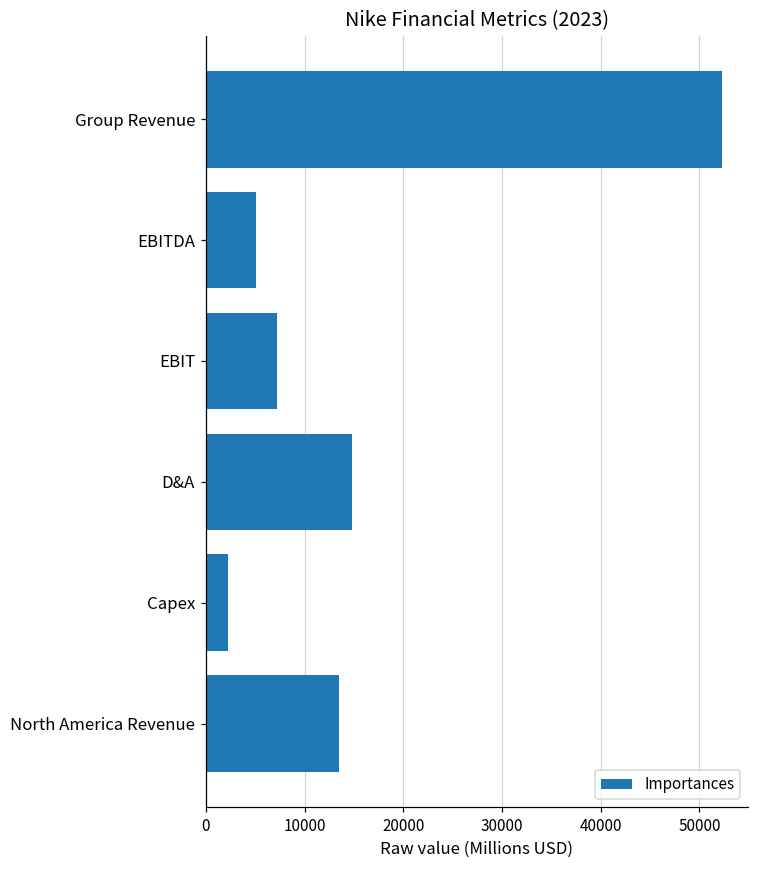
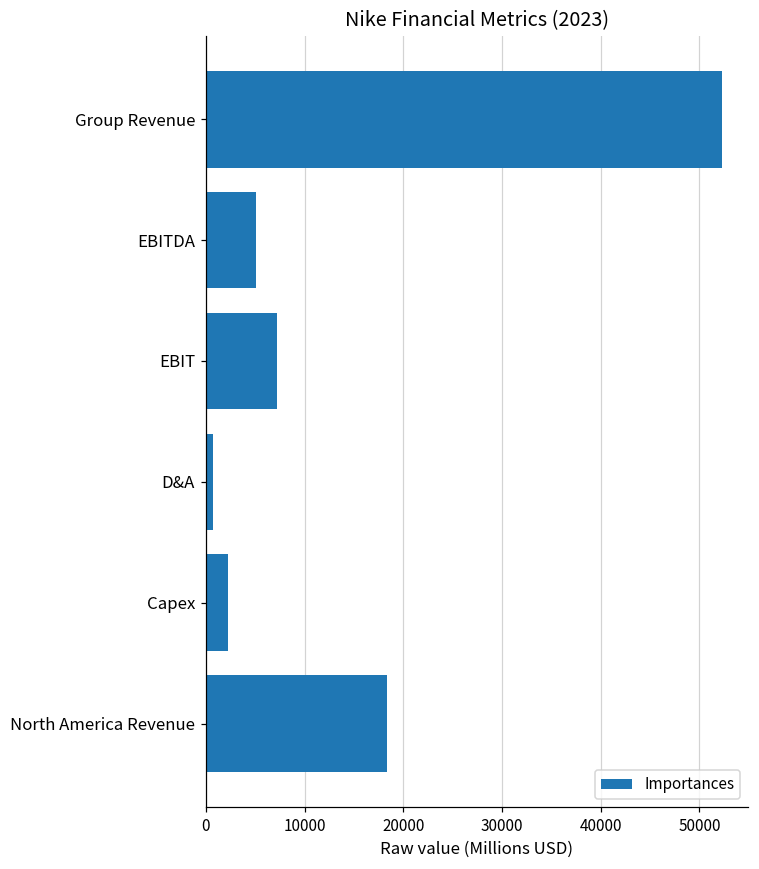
D&A: 15000 -> 1000
North America Revenue: 14000 -> 18000
